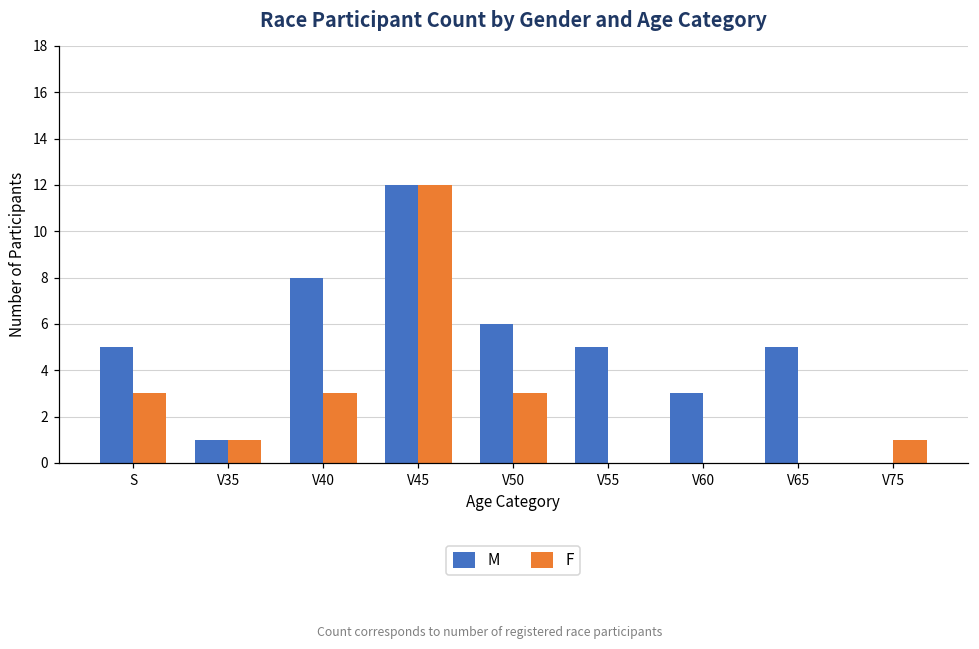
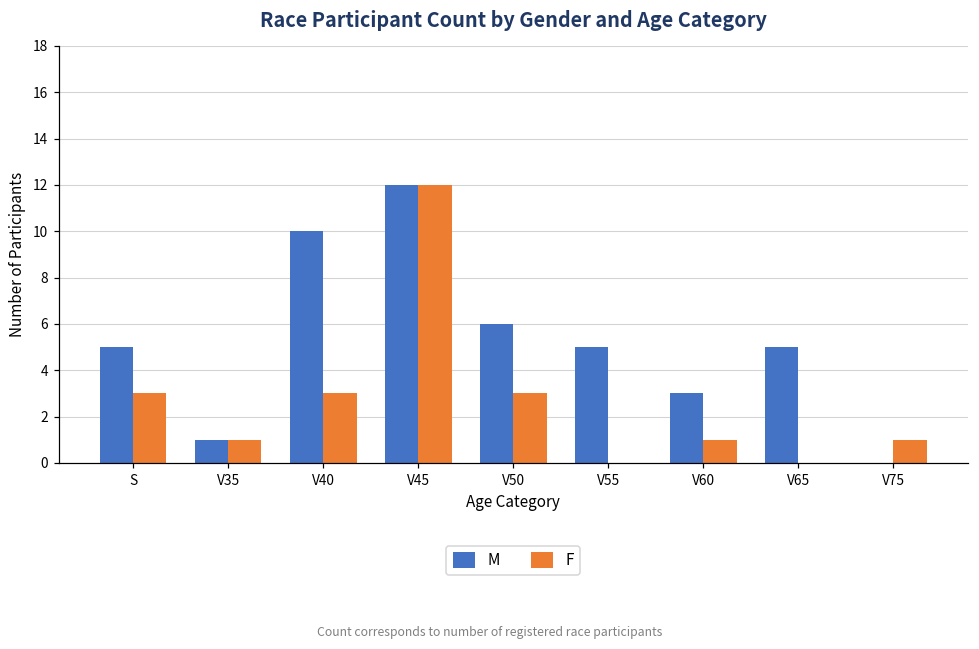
M, V40: 8 -> 10
F, V60: 0 -> 1
